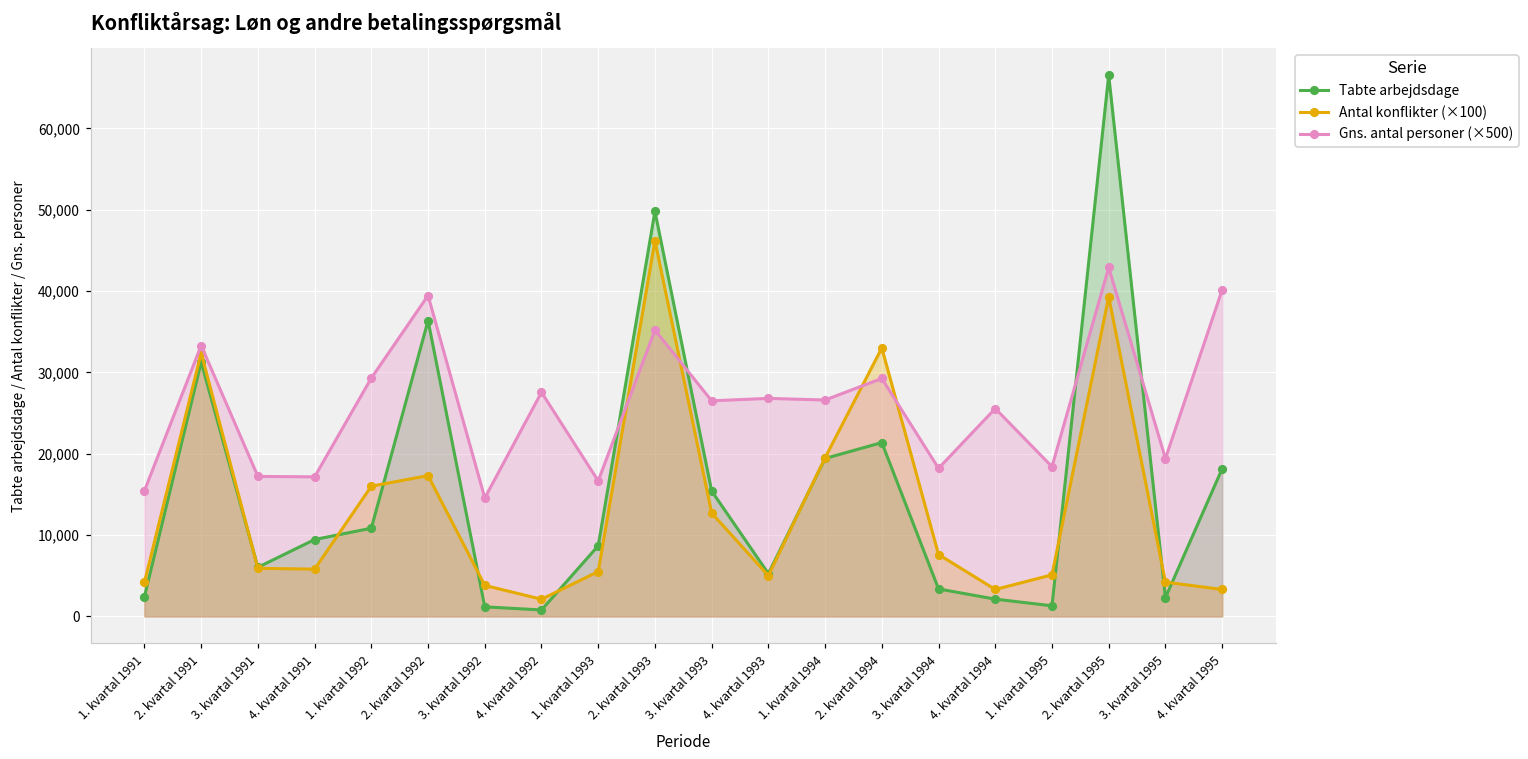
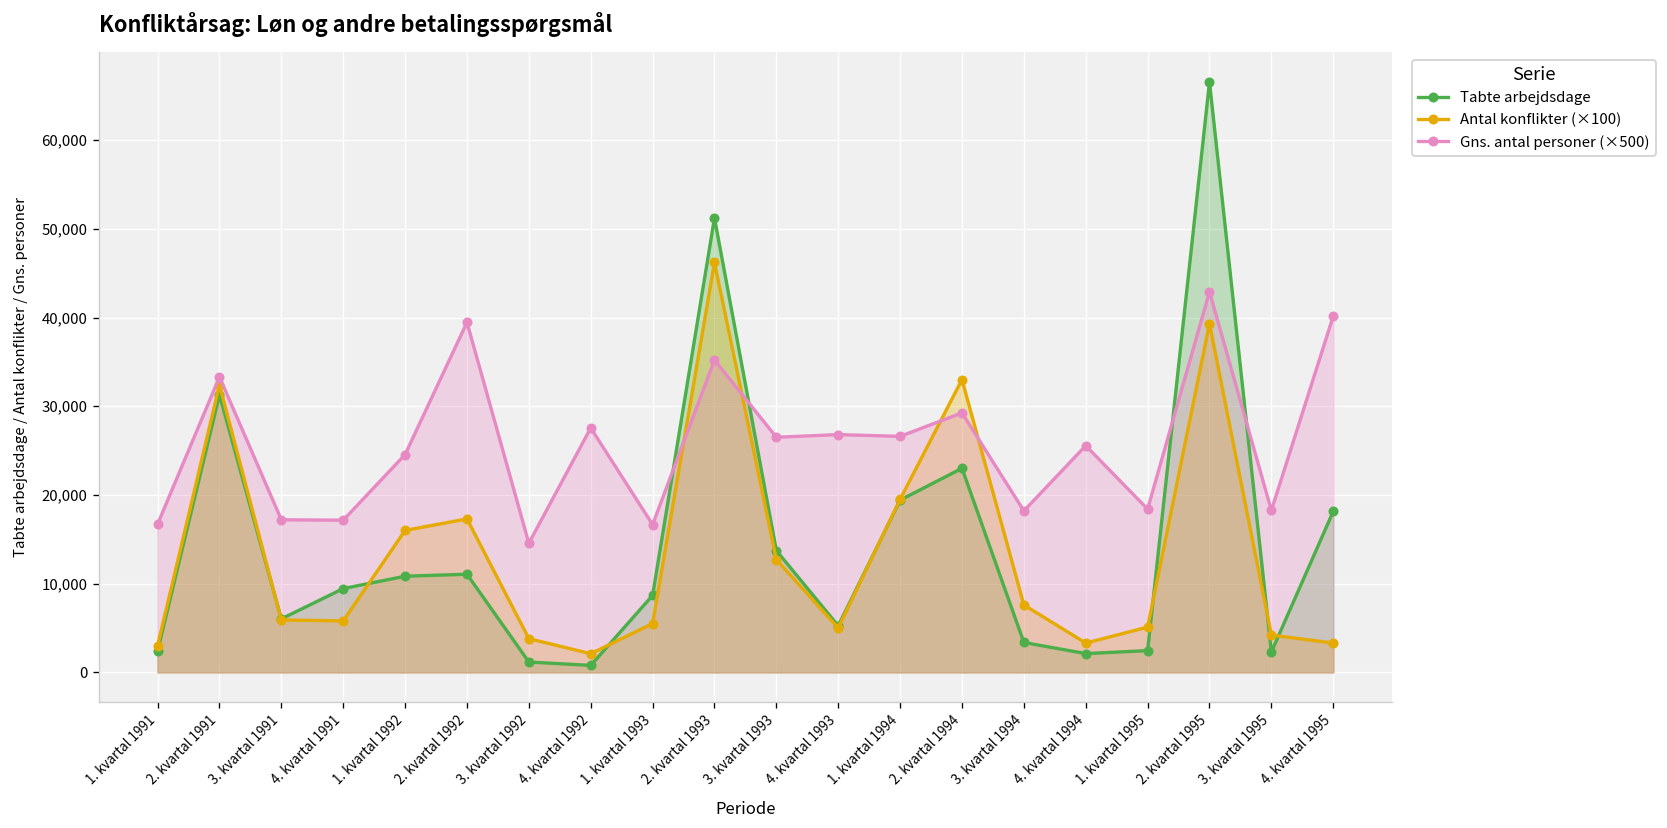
Antal konflikter (×100), 1. kvartal 1991: 4,000 -> 3,000
Gns. antal personer (×500), 1. kvartal 1991: 15,000 -> 17,000
Gns. antal personer (×500), 1. kvartal 1992: 29,000 -> 25,000
Tabte arbejdsdage, 2. kvartal 1992: 36,000 -> 11,000
Tabte arbejdsdage, 2. kvartal 1993: 50,000 -> 51,000
Tabte arbejdsdage, 3. kvartal 1993: 15,000 -> 14,000
Tabte arbejdsdage, 2. kvartal 1994: 21,000 -> 23,000
Tabte arbejdsdage, 1. kvartal 1995: 1,000 -> 2,000
Gns. antal personer (×500), 3. kvartal 1995: 19,000 -> 18,000
